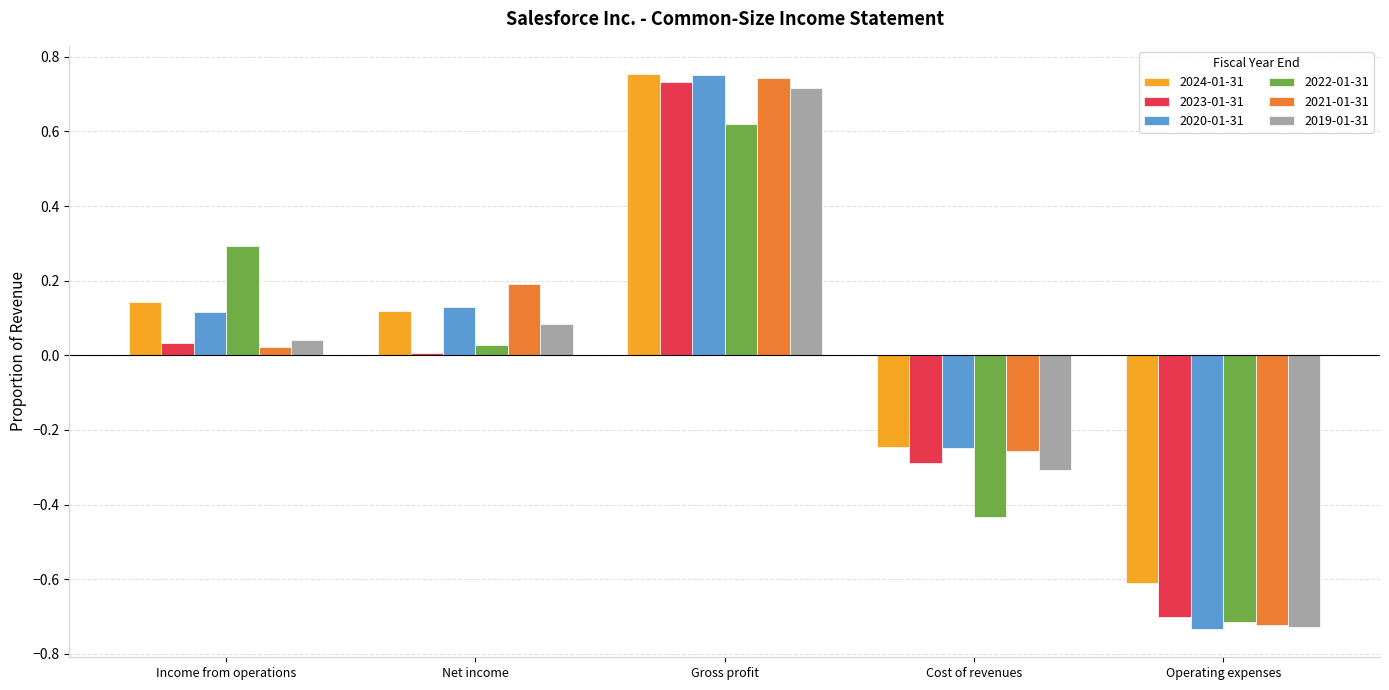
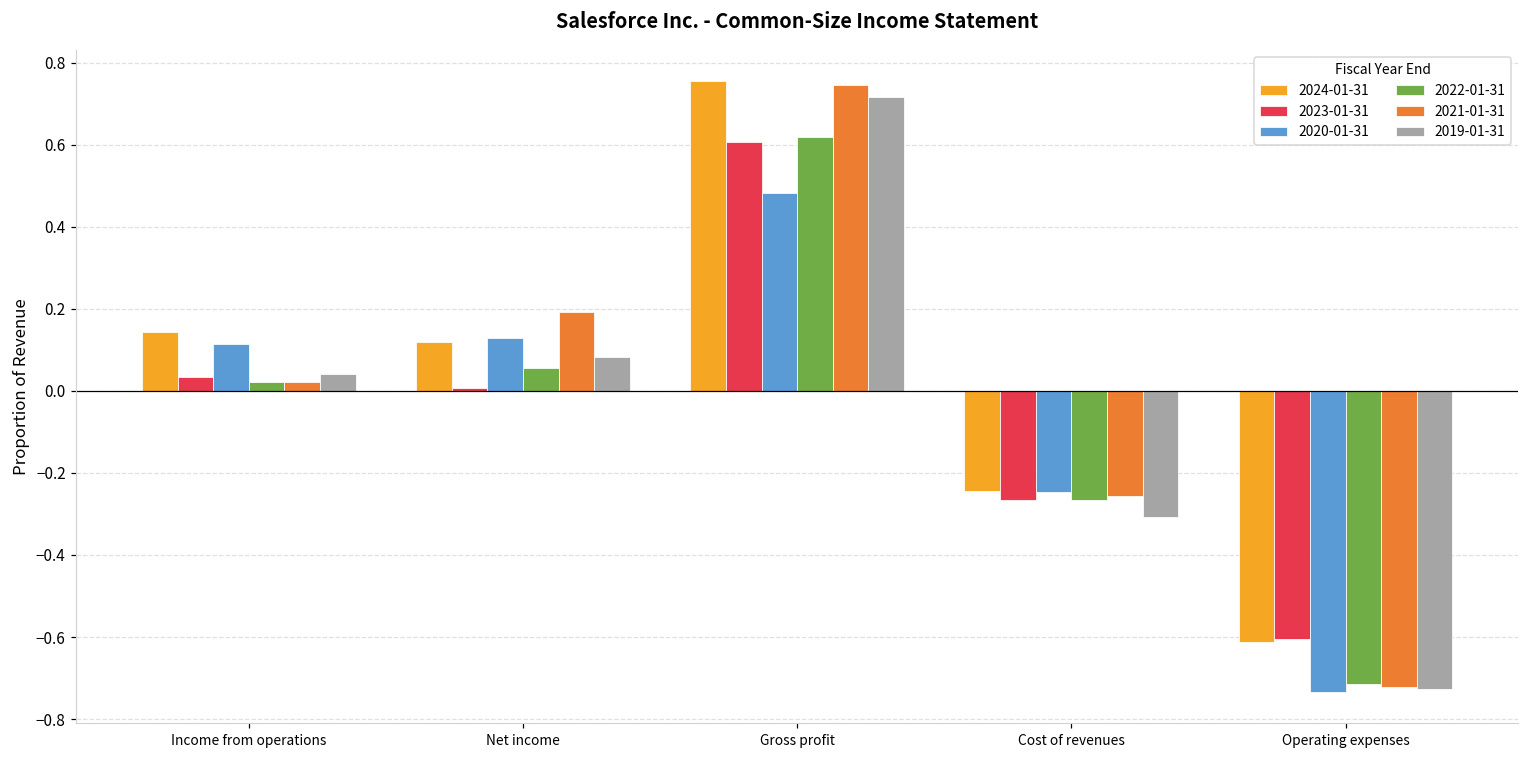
2022-01-31, Income from operations: 0.29 -> 0.02
2022-01-31, Net income: 0.03 -> 0.05
2023-01-31, Gross profit: 0.73 -> 0.61
2020-01-31, Gross profit: 0.75 -> 0.48
2023-01-31, Cost of revenues: -0.29 -> -0.27
2022-01-31, Cost of revenues: -0.43 -> -0.27
2023-01-31, Operating expenses: -0.70 -> -0.60
